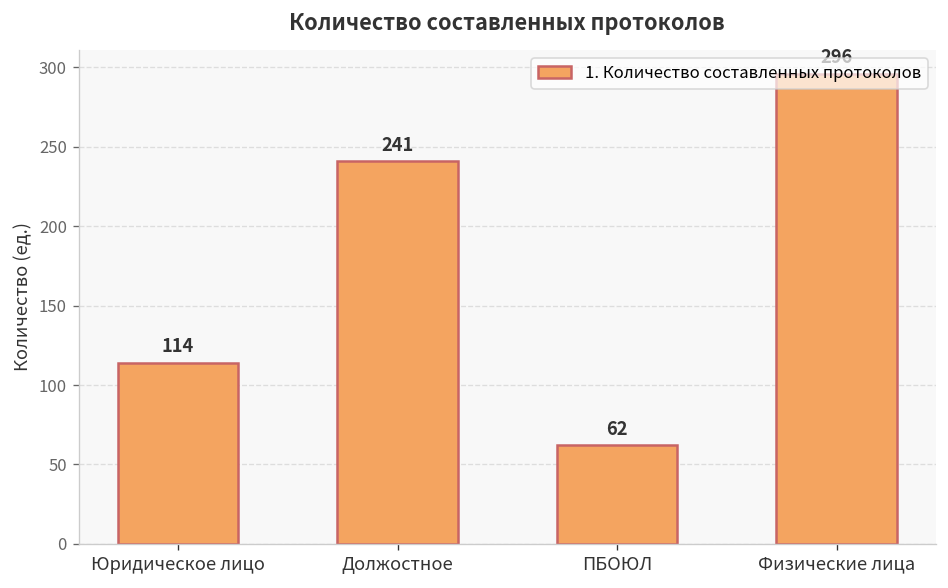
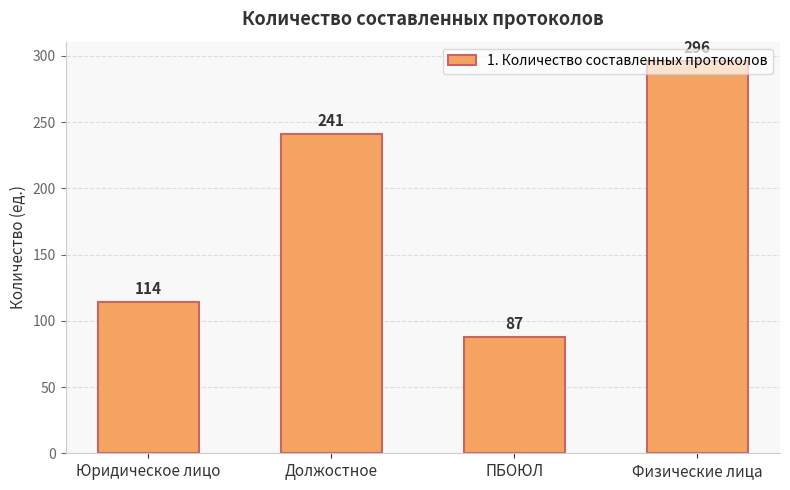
ПБОЮЛ: 62 -> 87
